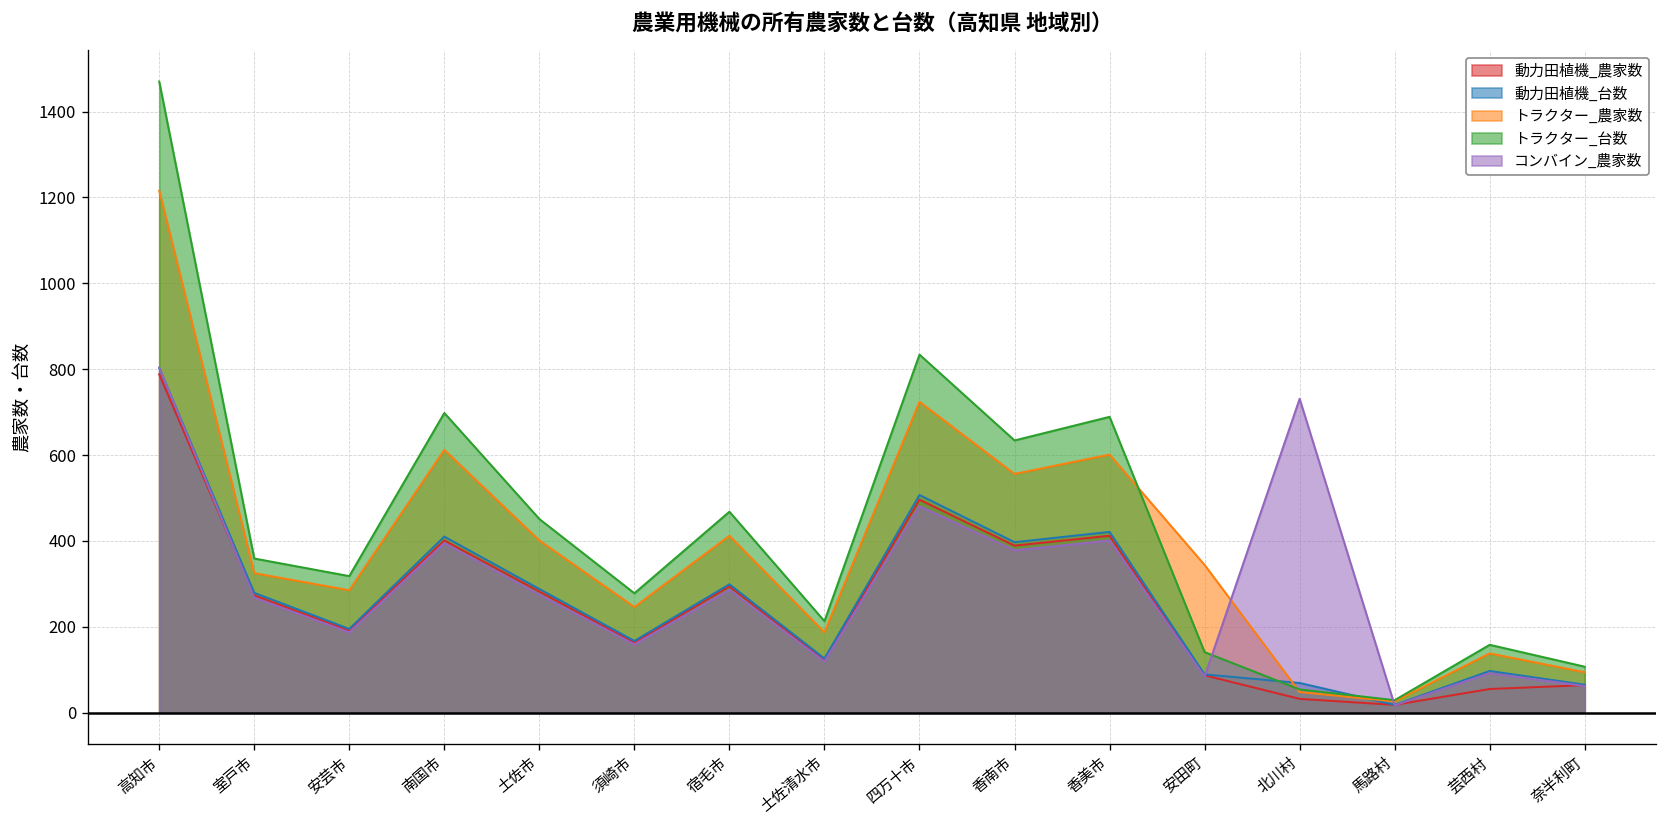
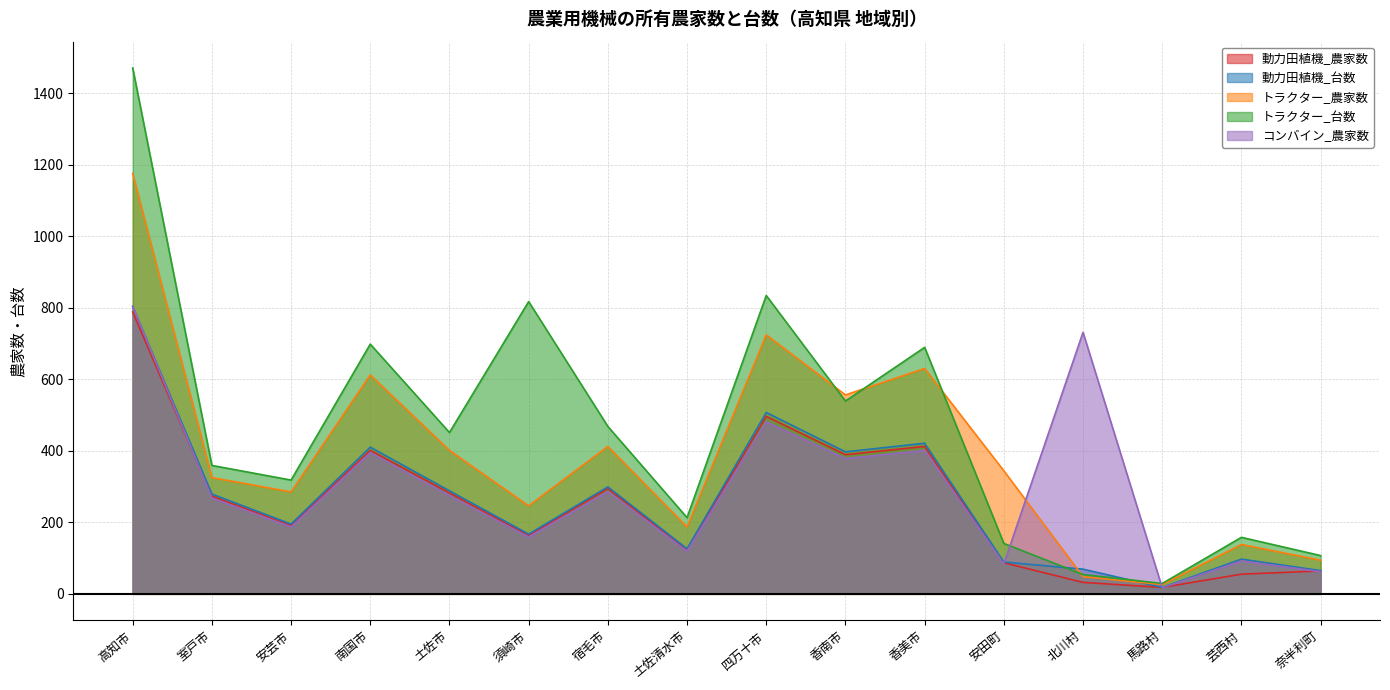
トラクター_農家数, 高知市: 1220 -> 1180
トラクター_台数, 須崎市: 280 -> 820
トラクター_台数, 香南市: 630 -> 540
トラクター_農家数, 香美市: 600 -> 630
